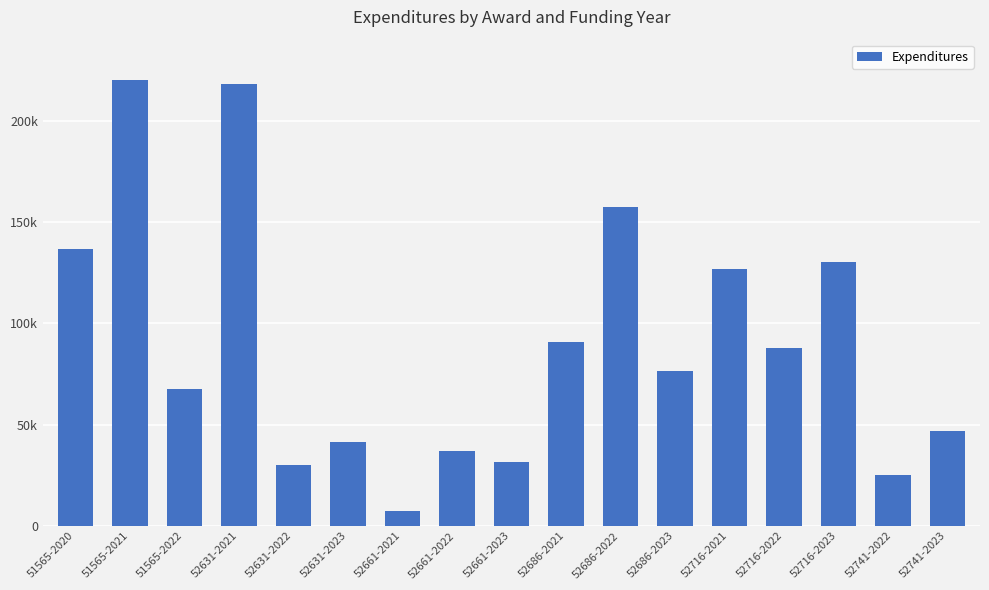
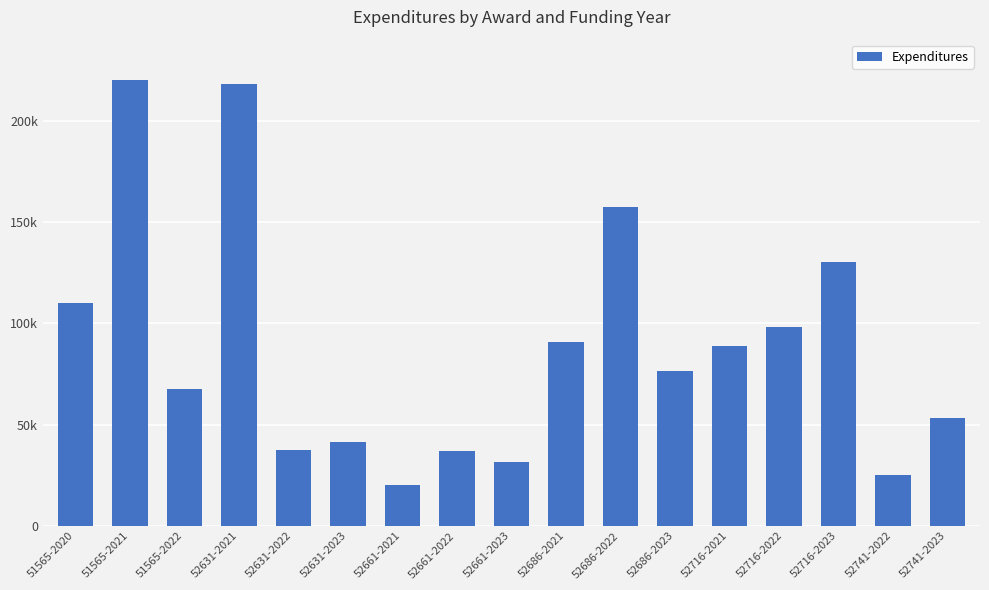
51565-2020: 136000 -> 110000
52631-2022: 30000 -> 38000
52661-2021: 7000 -> 20000
52716-2021: 127000 -> 89000
52716-2022: 88000 -> 98000
52741-2023: 47000 -> 53000
